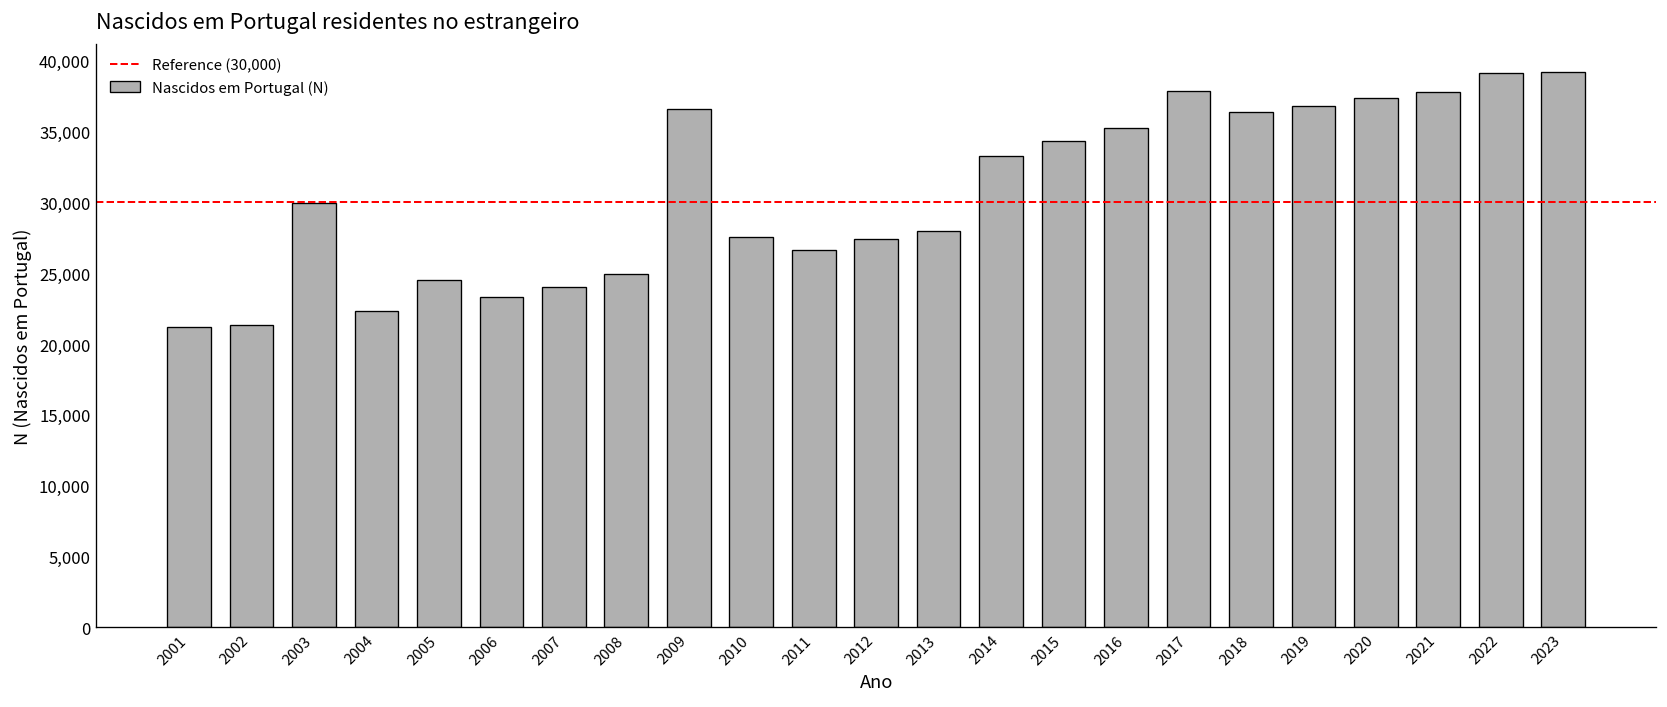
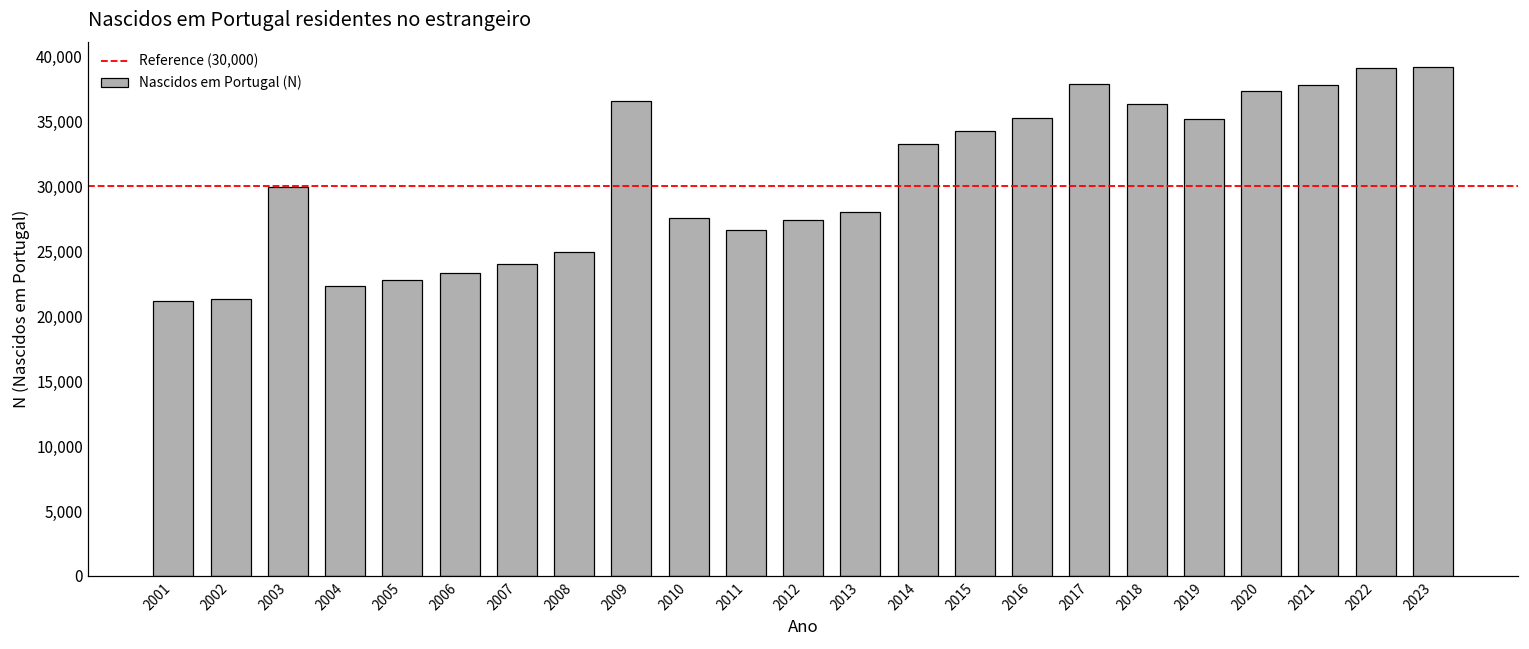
2005: 24,500 -> 22,800
2019: 36,800 -> 35,200
